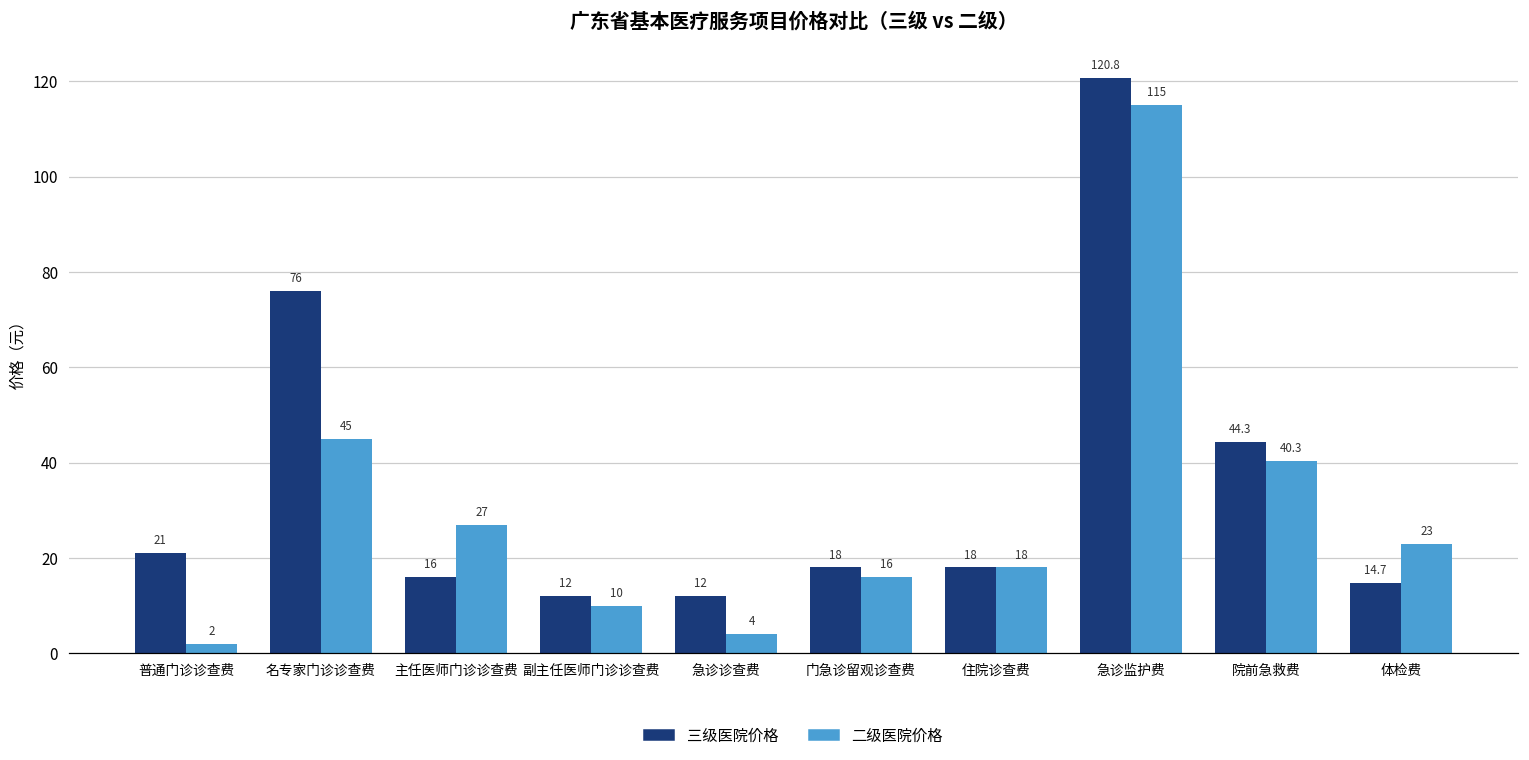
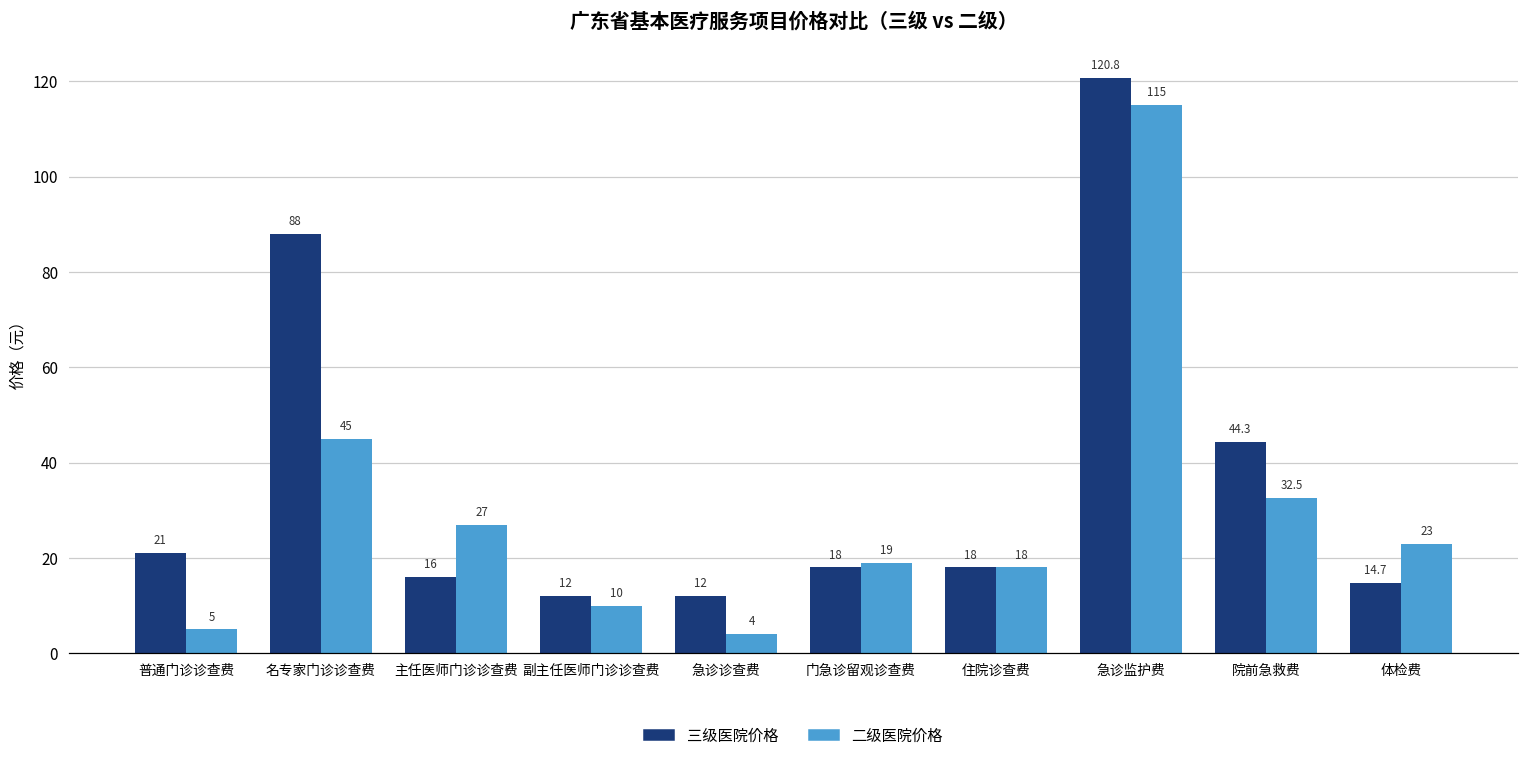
二级医院价格, 普通门诊诊查费: 2 -> 5
三级医院价格, 名专家门诊诊查费: 76 -> 88
二级医院价格, 门急诊留观诊查费: 16 -> 19
二级医院价格, 院前急救费: 40.3 -> 32.5
